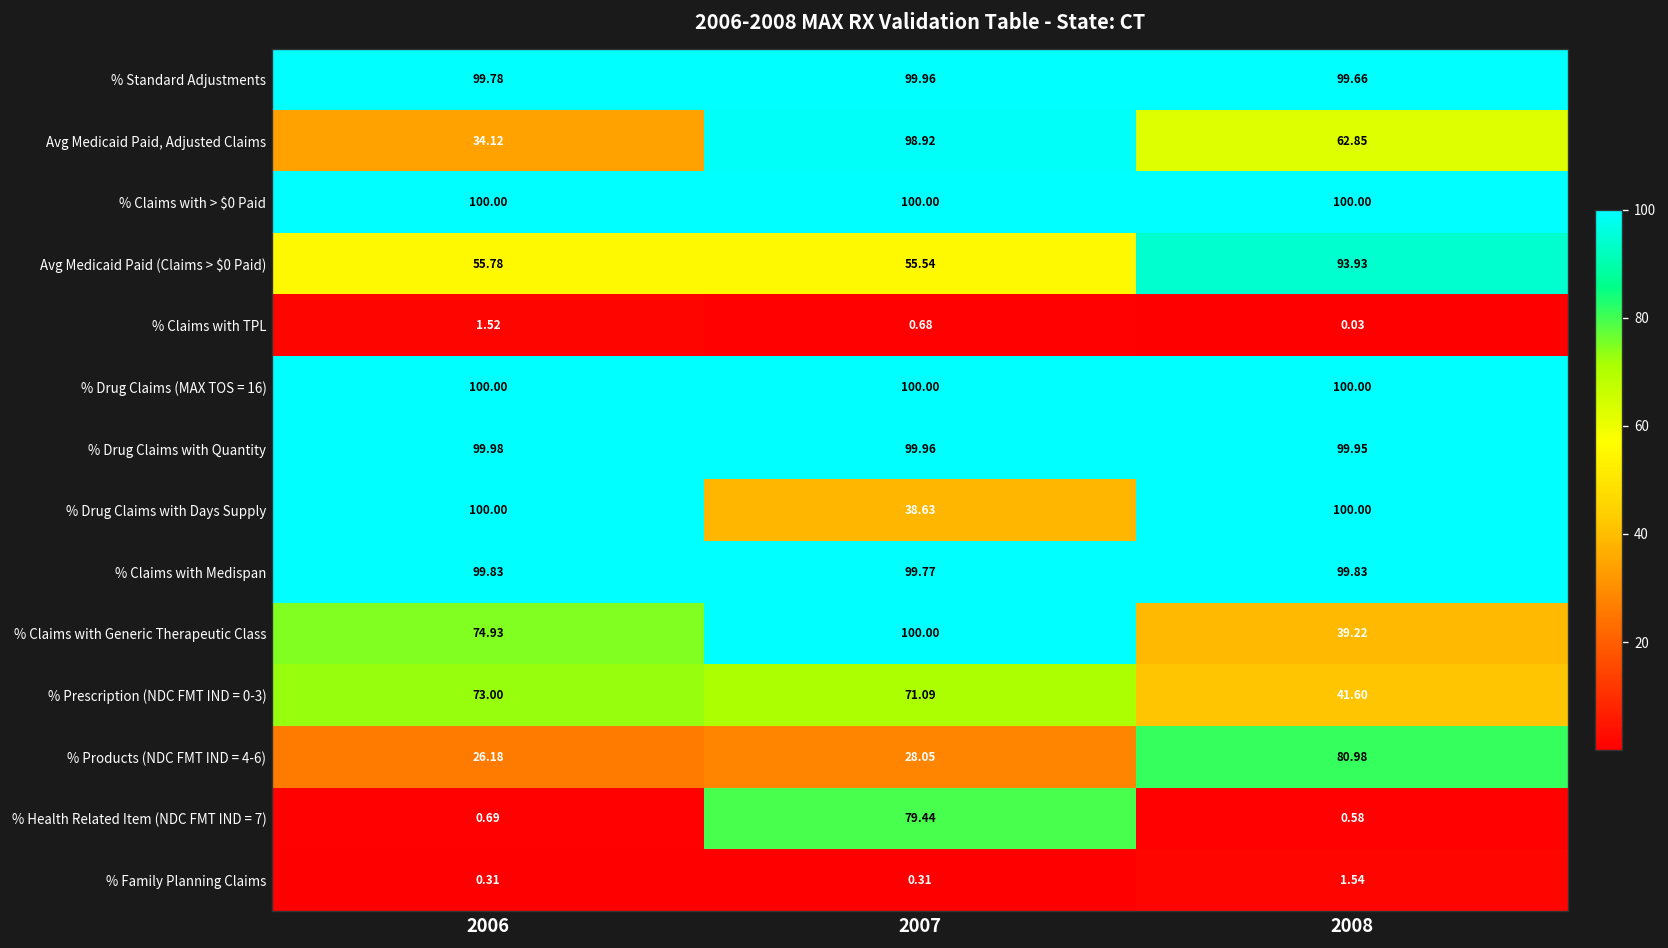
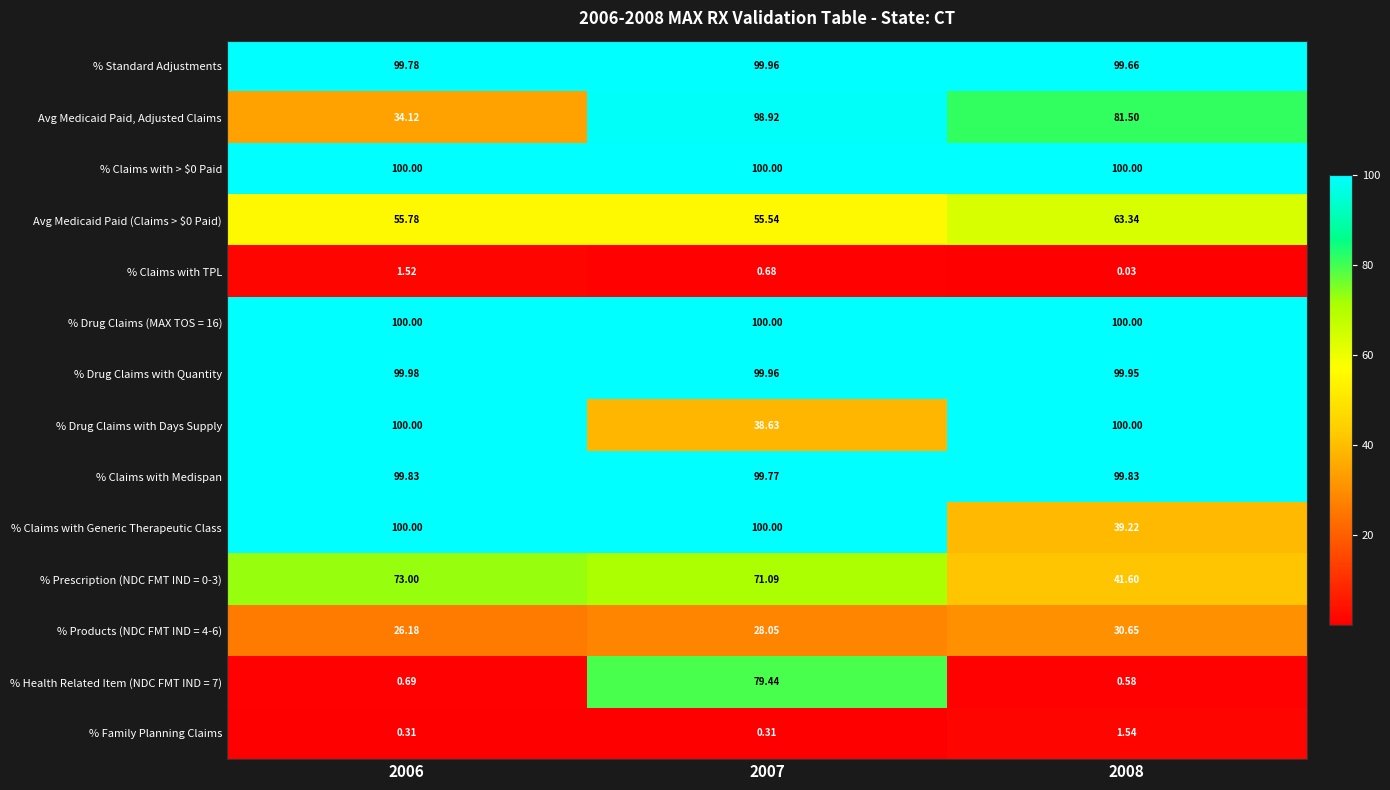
Avg Medicaid Paid, Adjusted Claims, 2008: 62.85 -> 81.50
Avg Medicaid Paid (Claims > $0 Paid), 2008: 93.93 -> 63.34
% Claims with Generic Therapeutic Class, 2006: 74.93 -> 100.00
% Products (NDC FMT IND = 4-6), 2008: 80.98 -> 30.65
